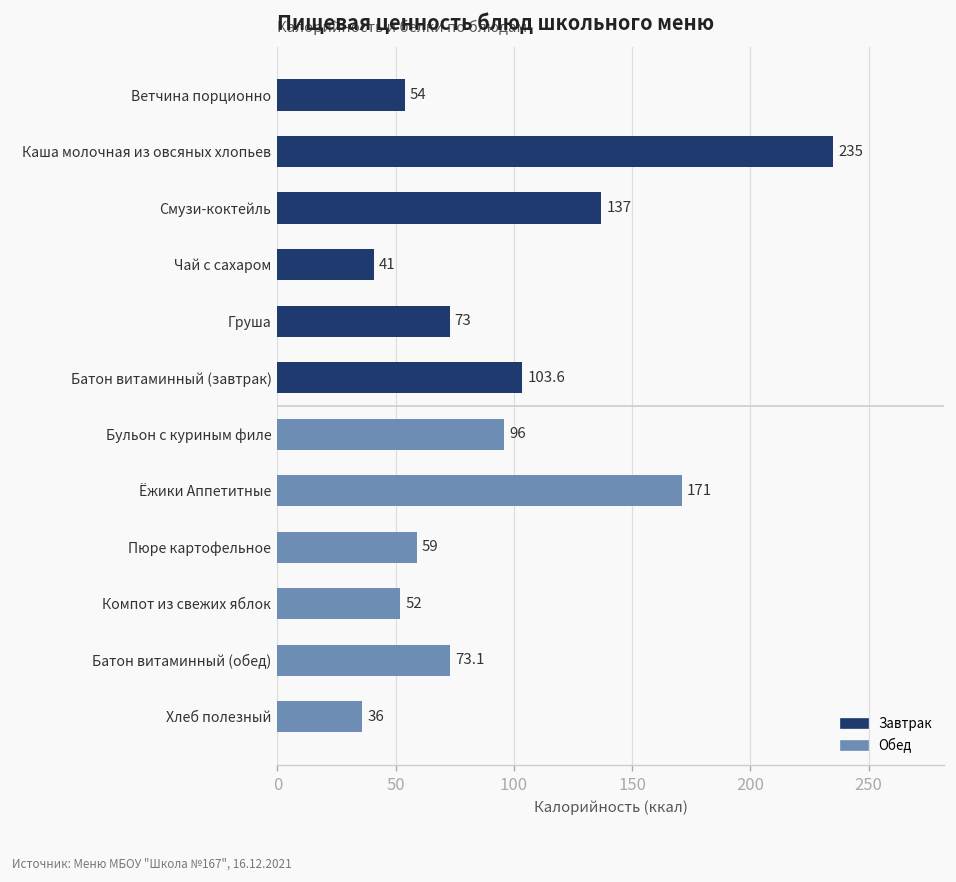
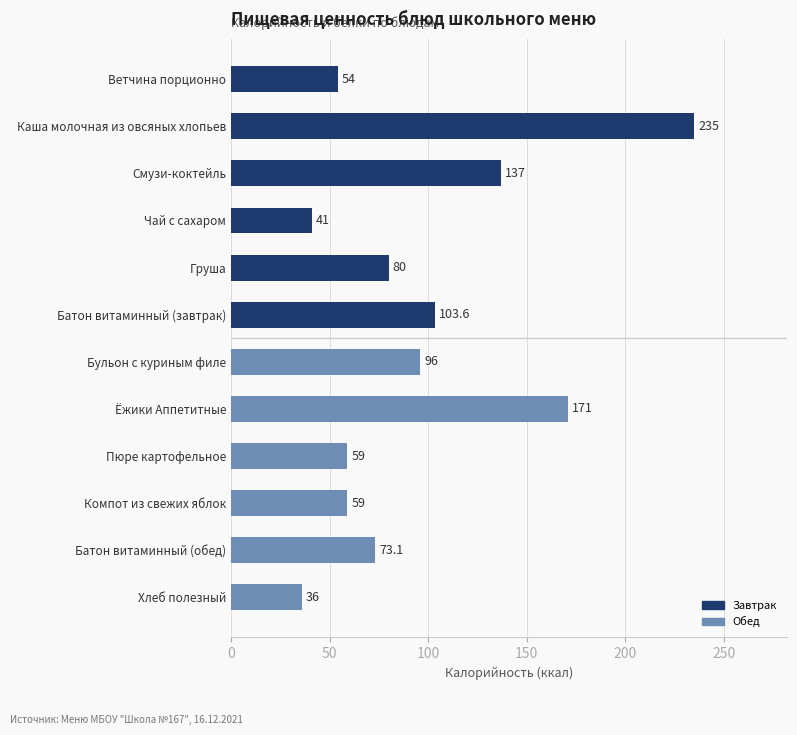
Груша: 73 -> 80
Компот из свежих яблок: 52 -> 59
